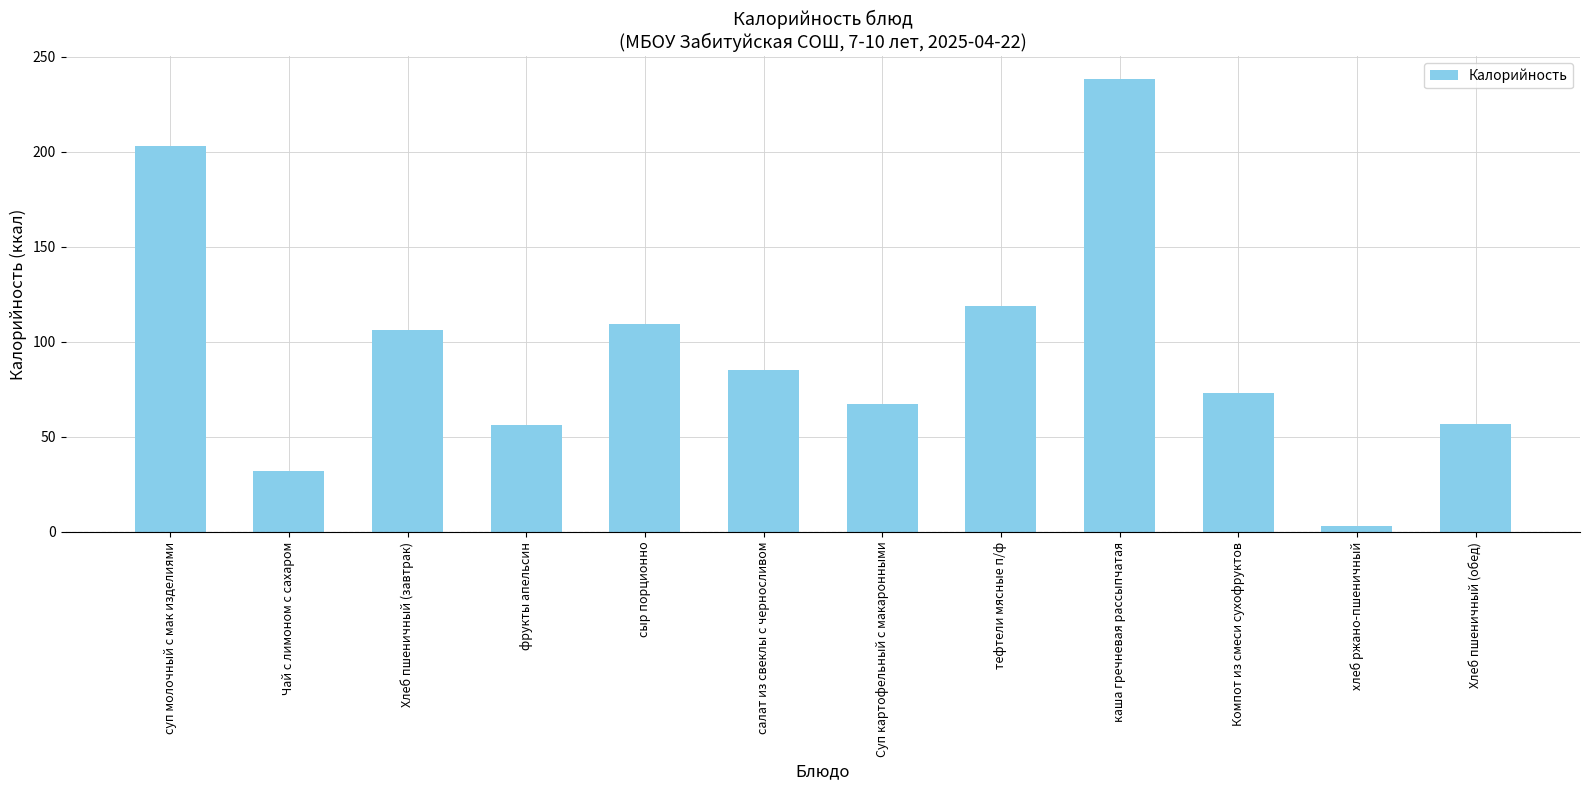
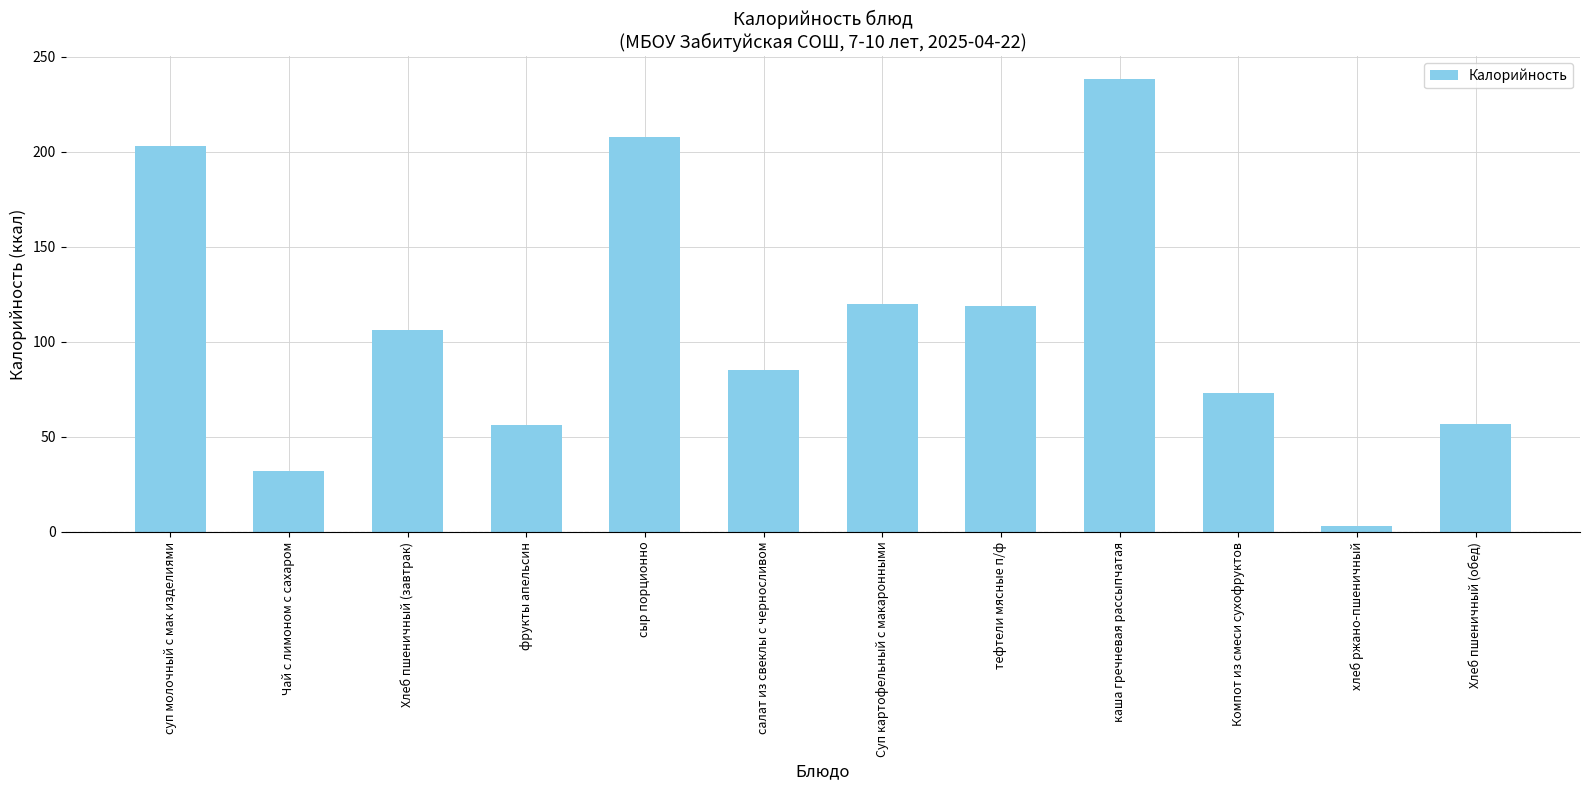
сыр порционно: 109 -> 208
Суп картофельный с макаронными: 67 -> 120
